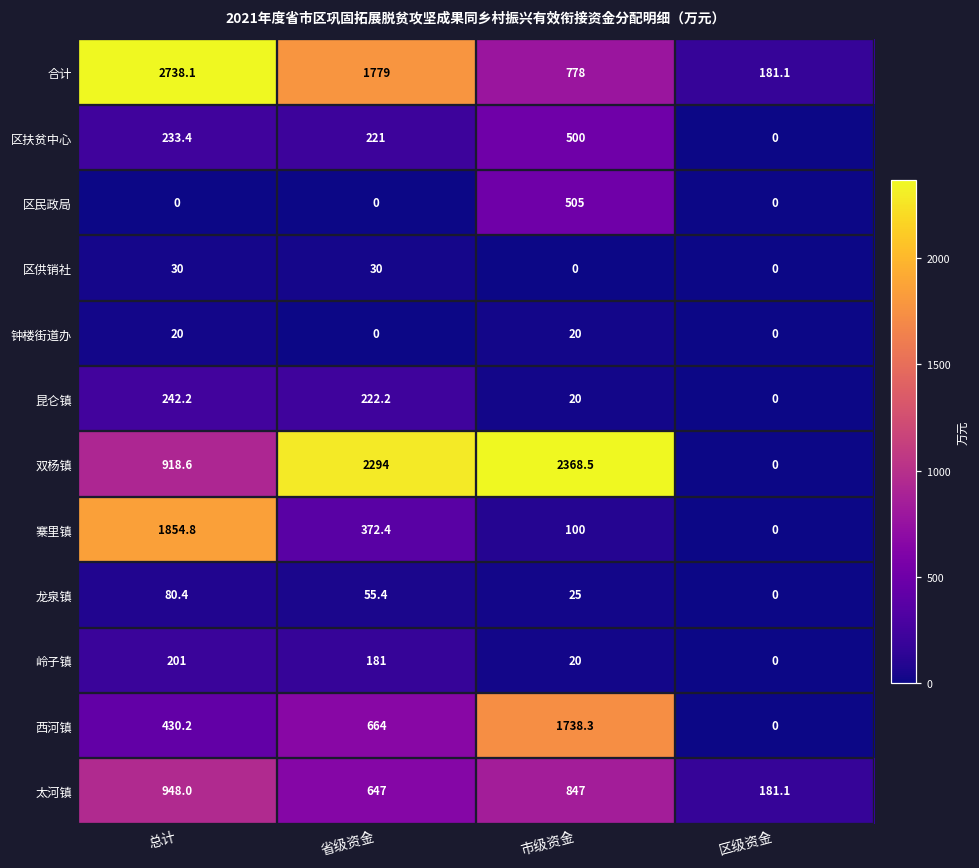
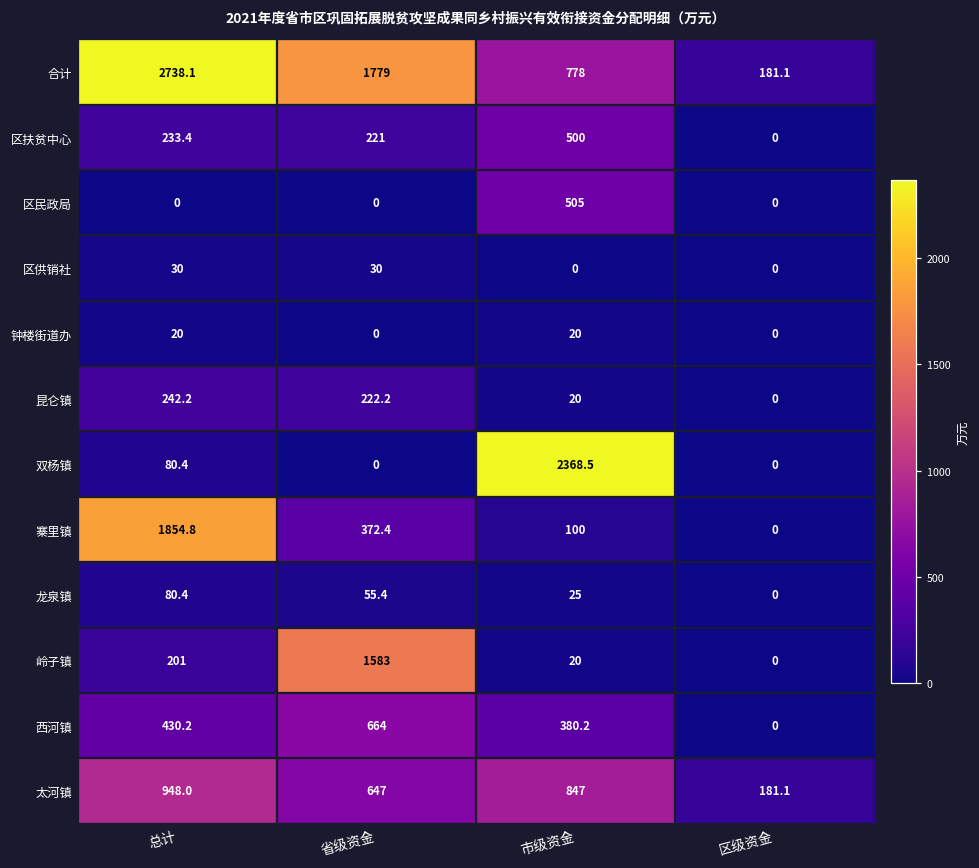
双杨镇, 总计: 918.6 -> 80.4
双杨镇, 省级资金: 2294 -> 0
岭子镇, 省级资金: 181 -> 1583
西河镇, 市级资金: 1738.3 -> 380.2
